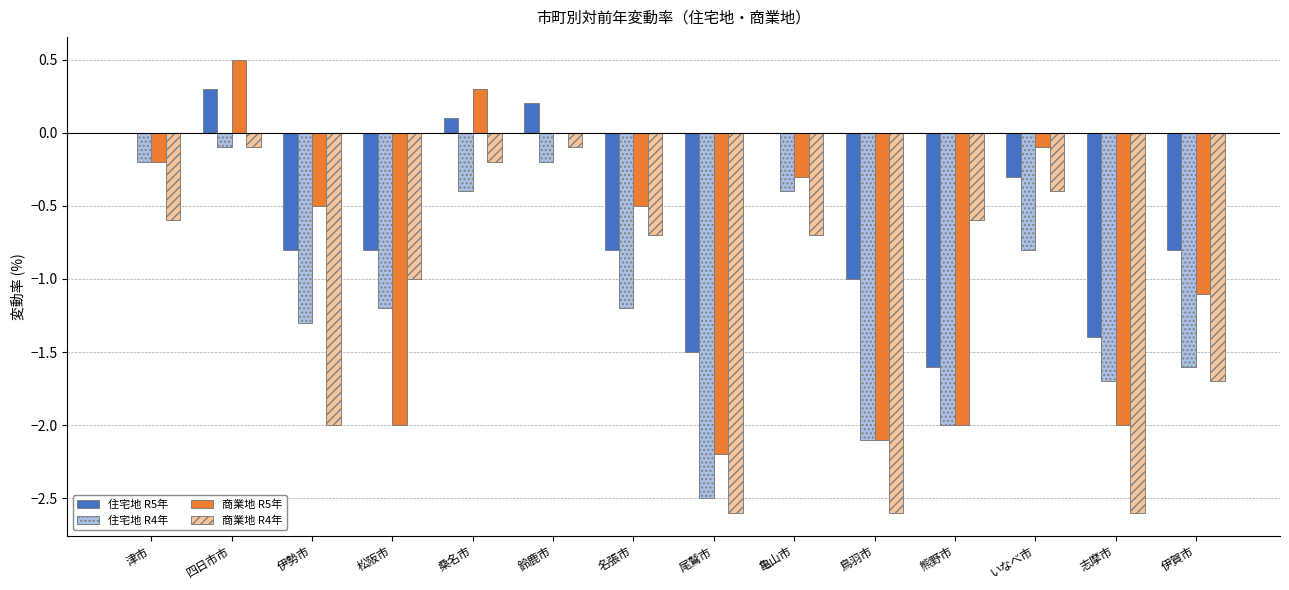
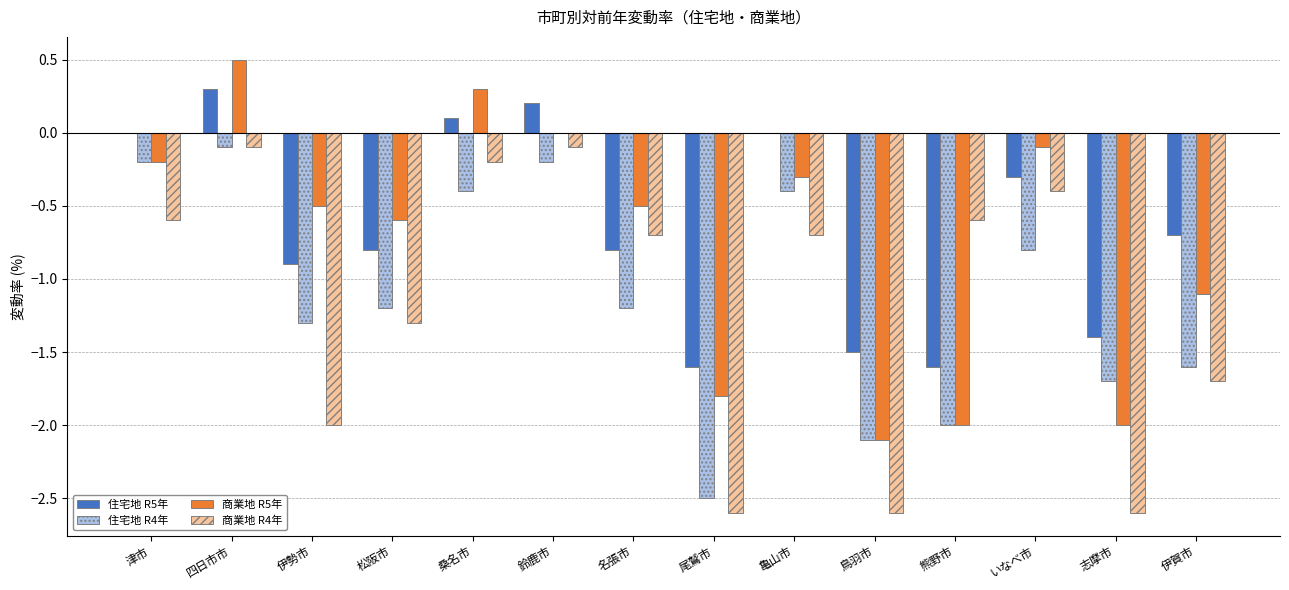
住宅地 R5年, 伊勢市: -0.8 -> -0.9
商業地 R5年, 松阪市: -2.0 -> -0.6
商業地 R4年, 松阪市: -1.0 -> -1.3
住宅地 R5年, 尾鷲市: -1.5 -> -1.6
商業地 R5年, 尾鷲市: -2.2 -> -1.8
住宅地 R5年, 鳥羽市: -1.0 -> -1.5
住宅地 R5年, 伊賀市: -0.8 -> -0.7
